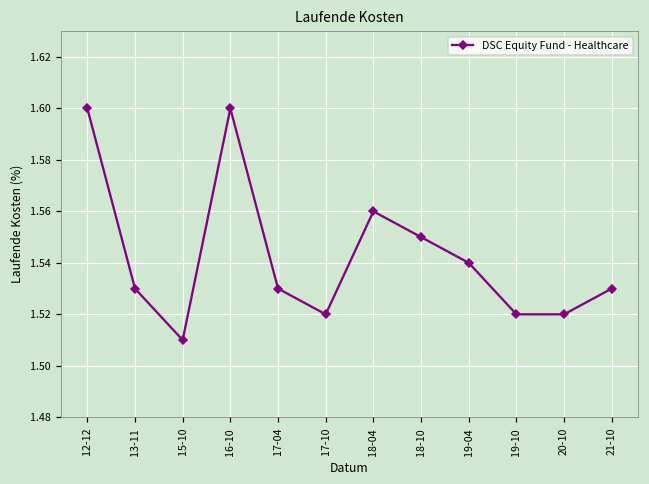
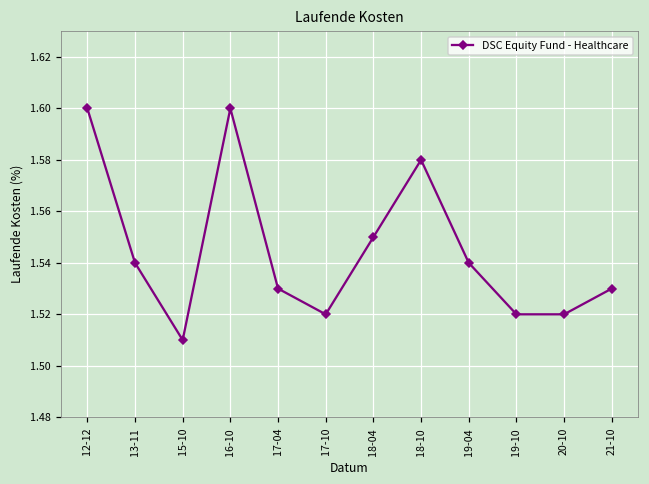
13-11: 1.53 -> 1.54
18-04: 1.56 -> 1.55
18-10: 1.55 -> 1.58
